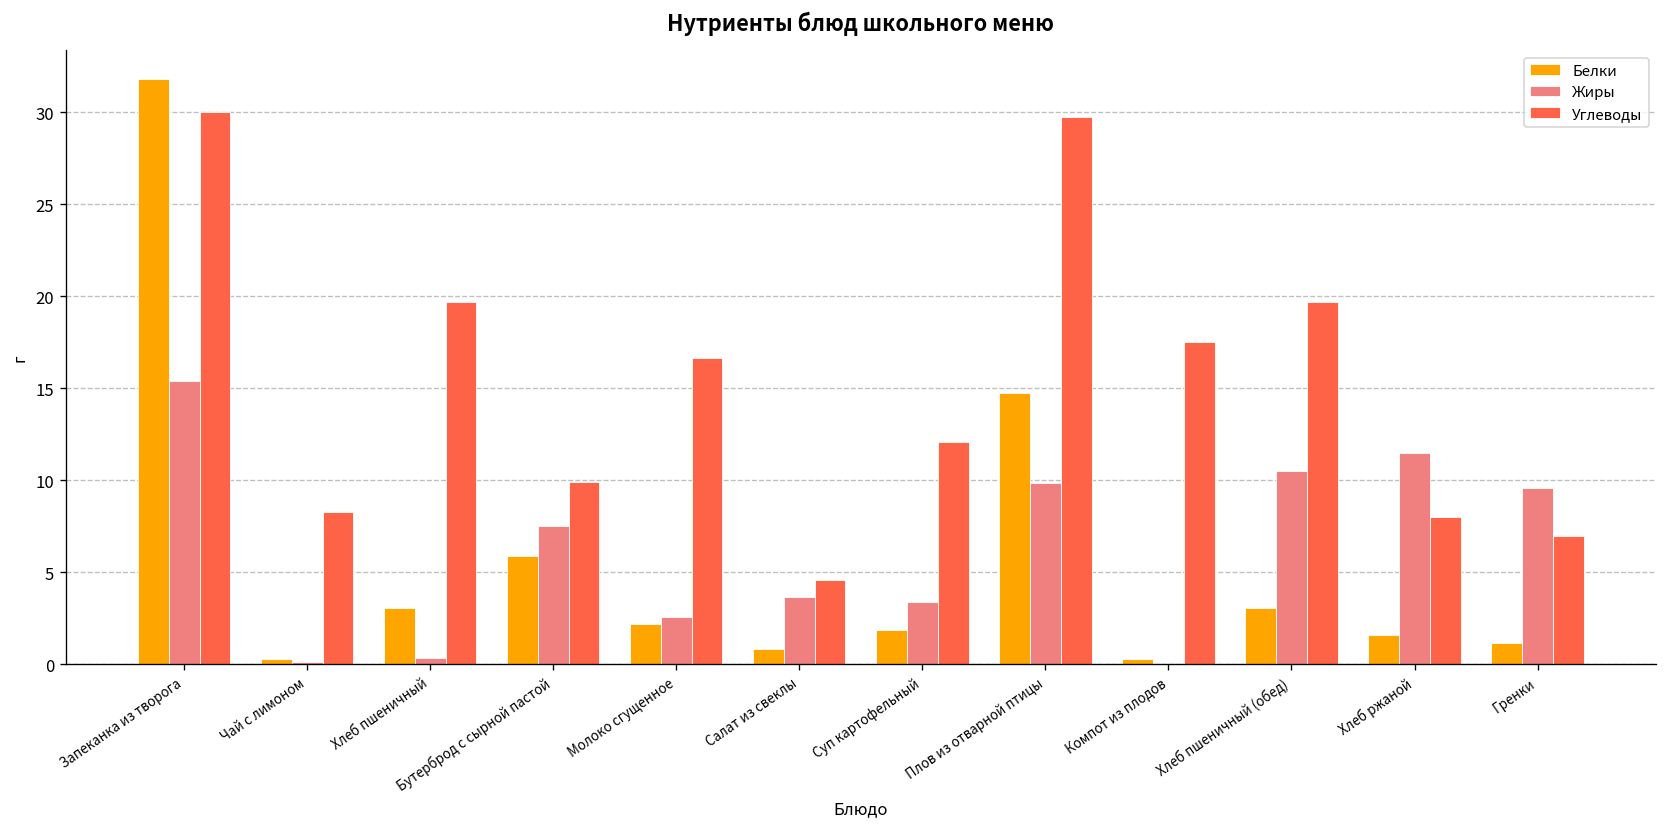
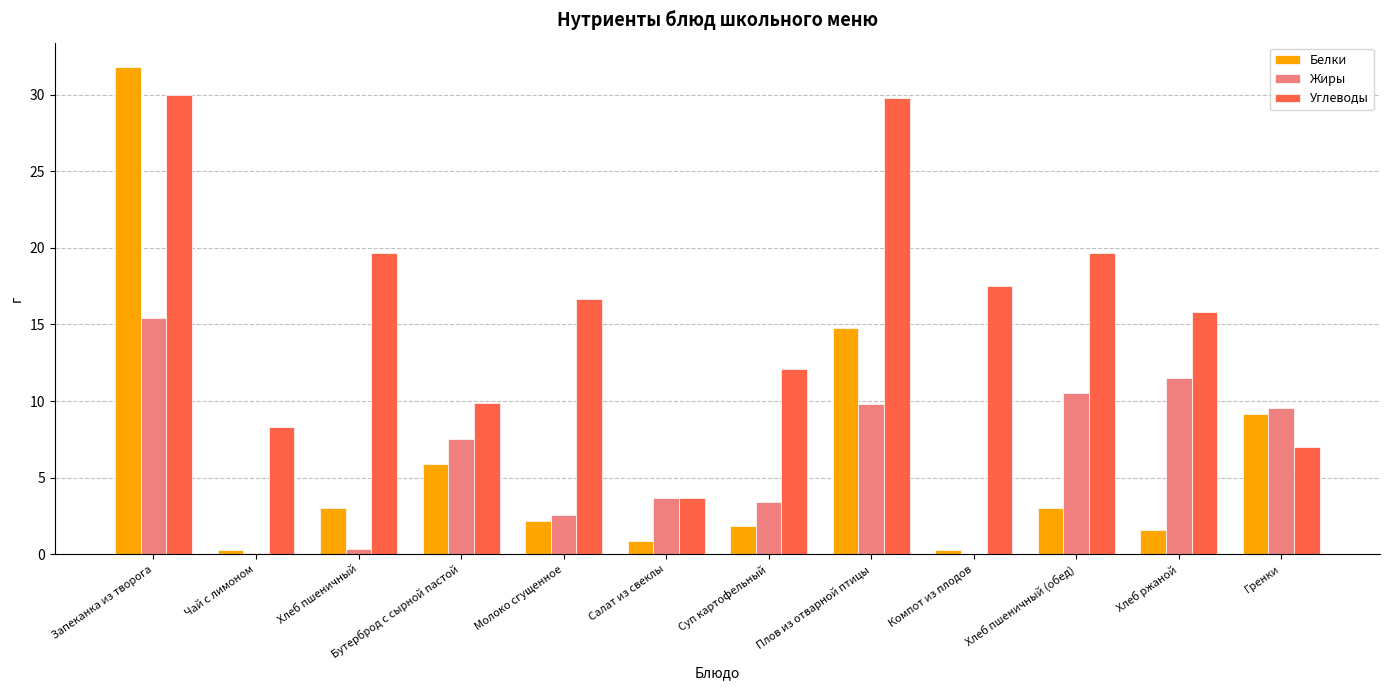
Углеводы, Салат из свеклы: 4.6 -> 3.7
Углеводы, Хлеб ржаной: 8.0 -> 15.8
Белки, Гренки: 1.1 -> 9.1
